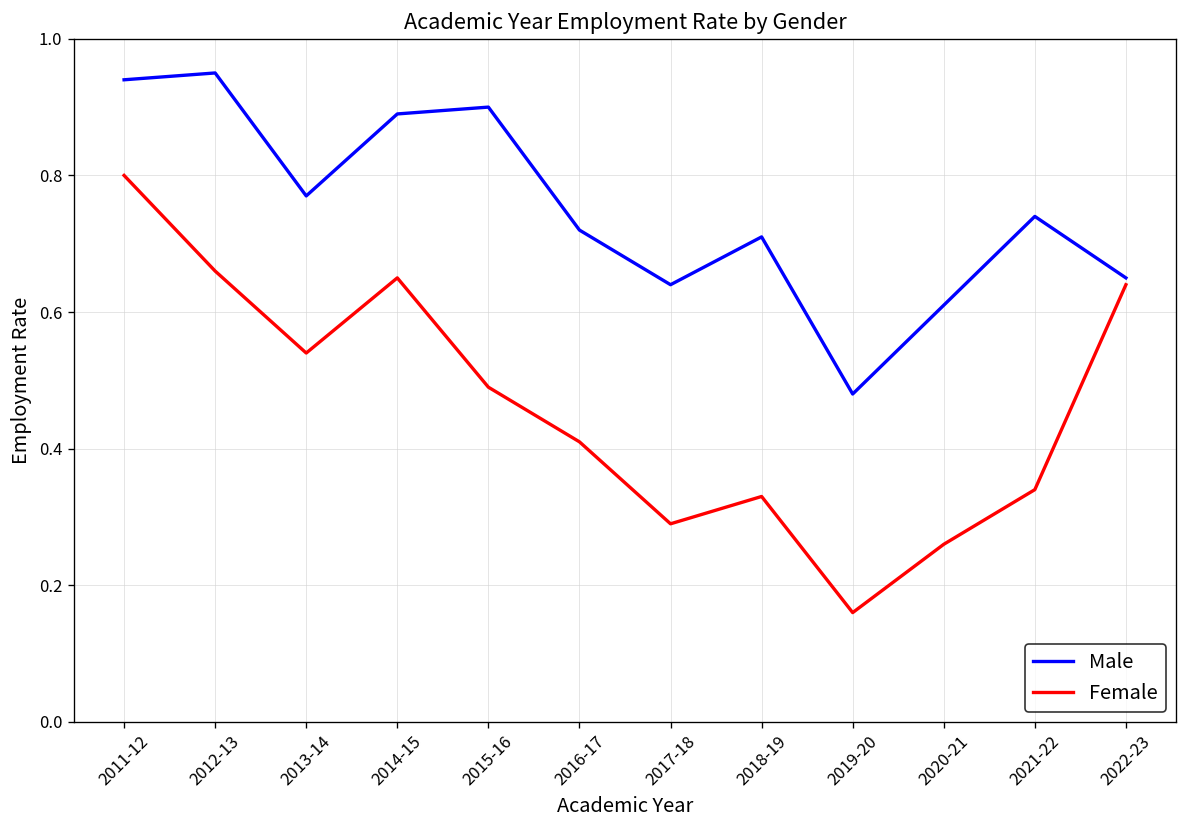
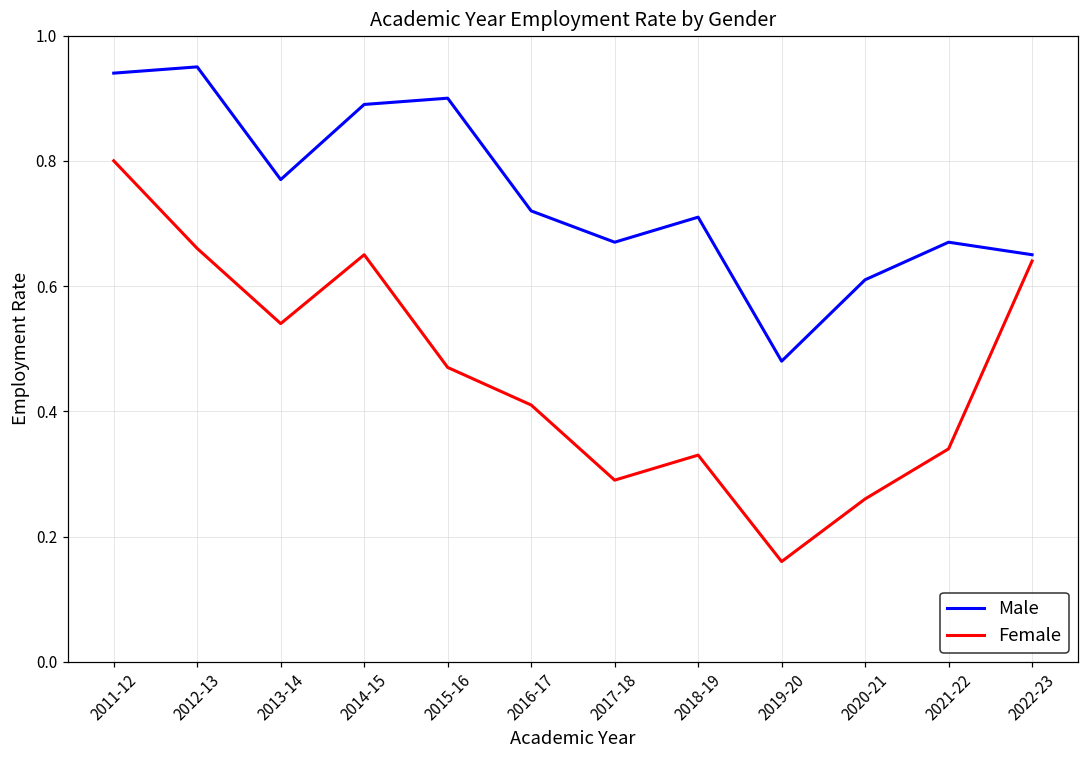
Female, 2015-16: 0.49 -> 0.47
Male, 2017-18: 0.64 -> 0.67
Male, 2021-22: 0.74 -> 0.67
